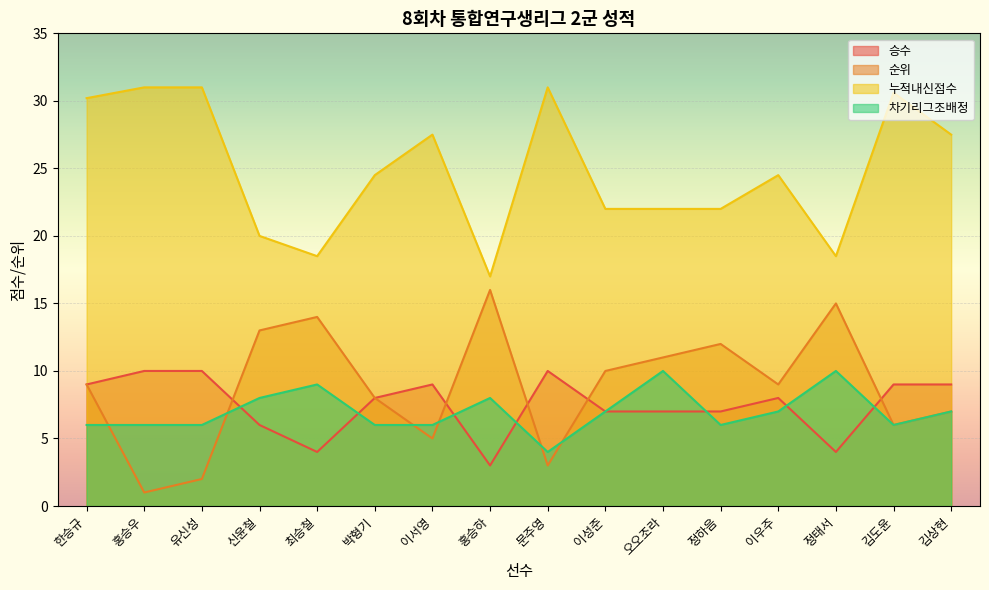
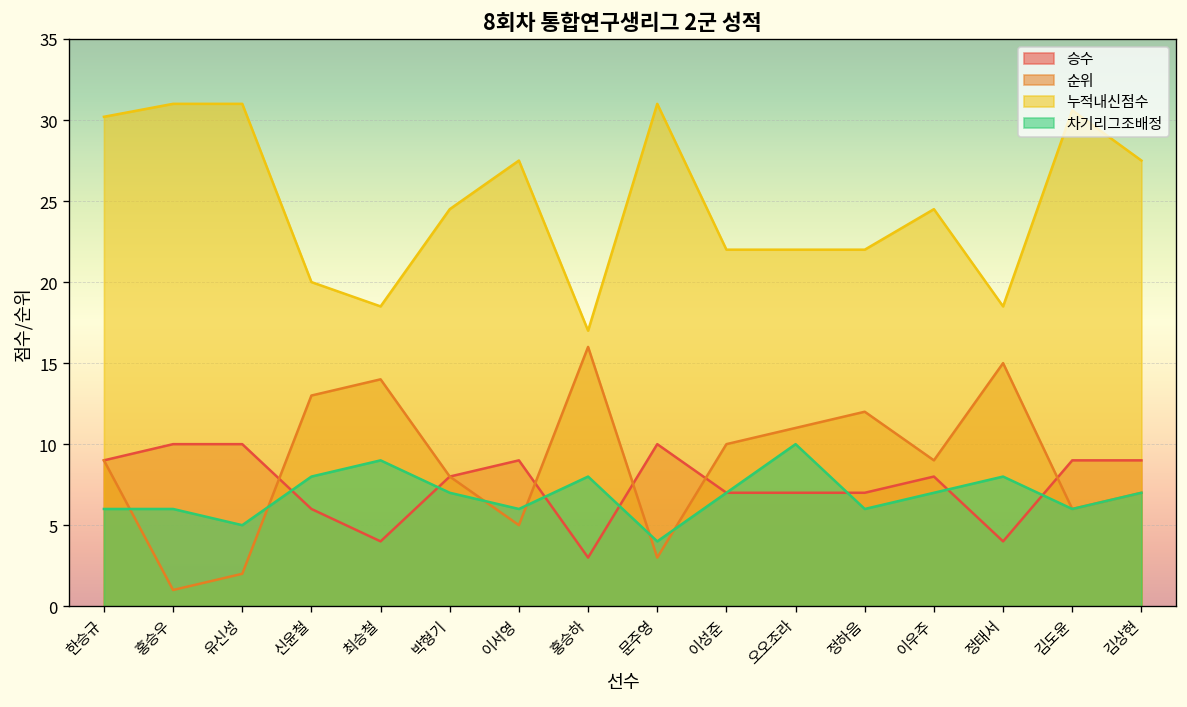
차기리그조배정, 유신성: 6 -> 5
차기리그조배정, 박형기: 6 -> 7
차기리그조배정, 정태서: 10 -> 8
